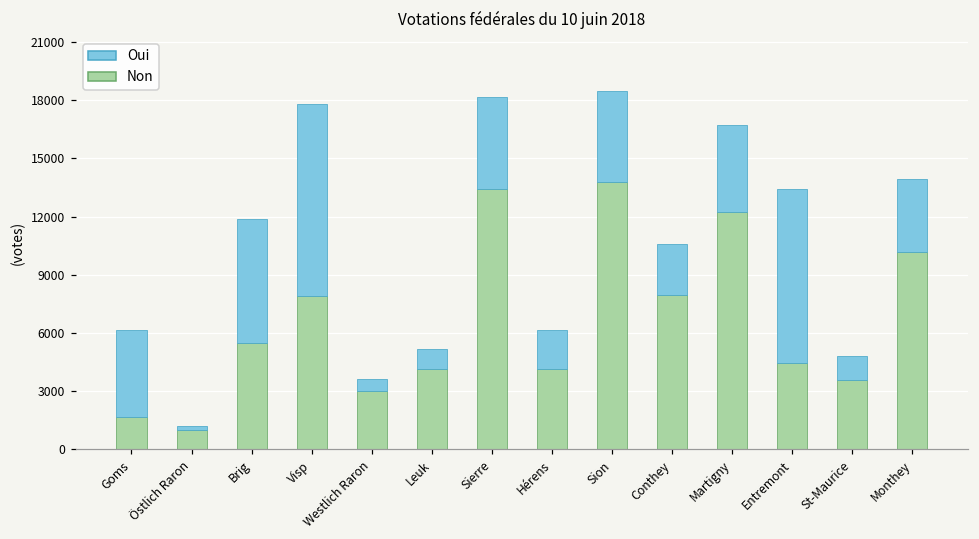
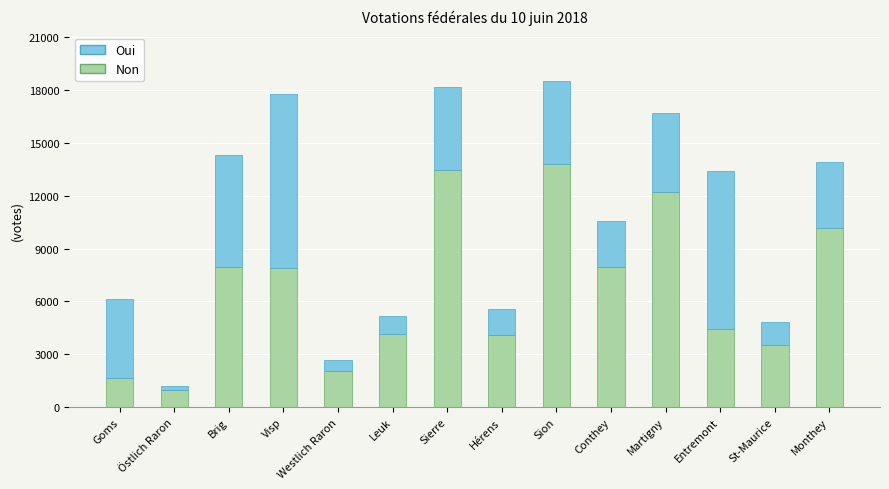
Non, Brig: 5500 -> 8000
Non, Westlich Raron: 3000 -> 2000
Oui, Hérens: 2000 -> 1500
